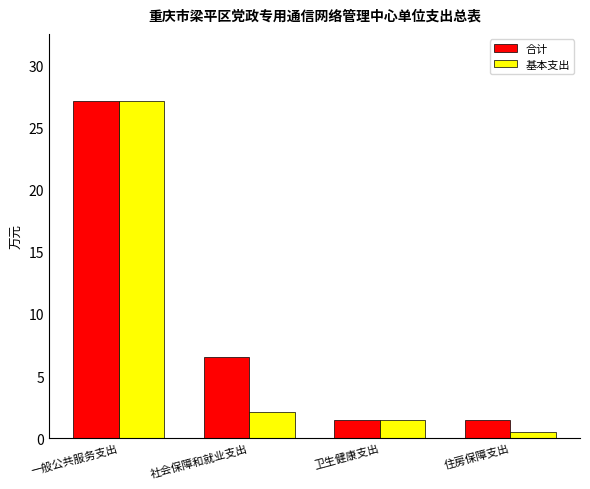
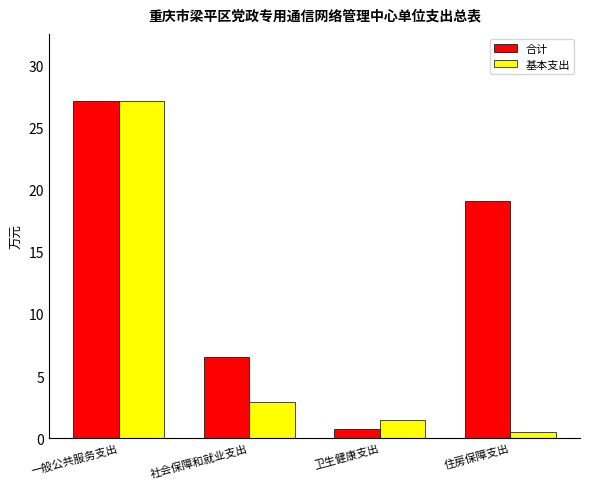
基本支出, 社会保障和就业支出: 2.1 -> 2.9
合计, 卫生健康支出: 1.5 -> 0.7
合计, 住房保障支出: 1.5 -> 19.1
